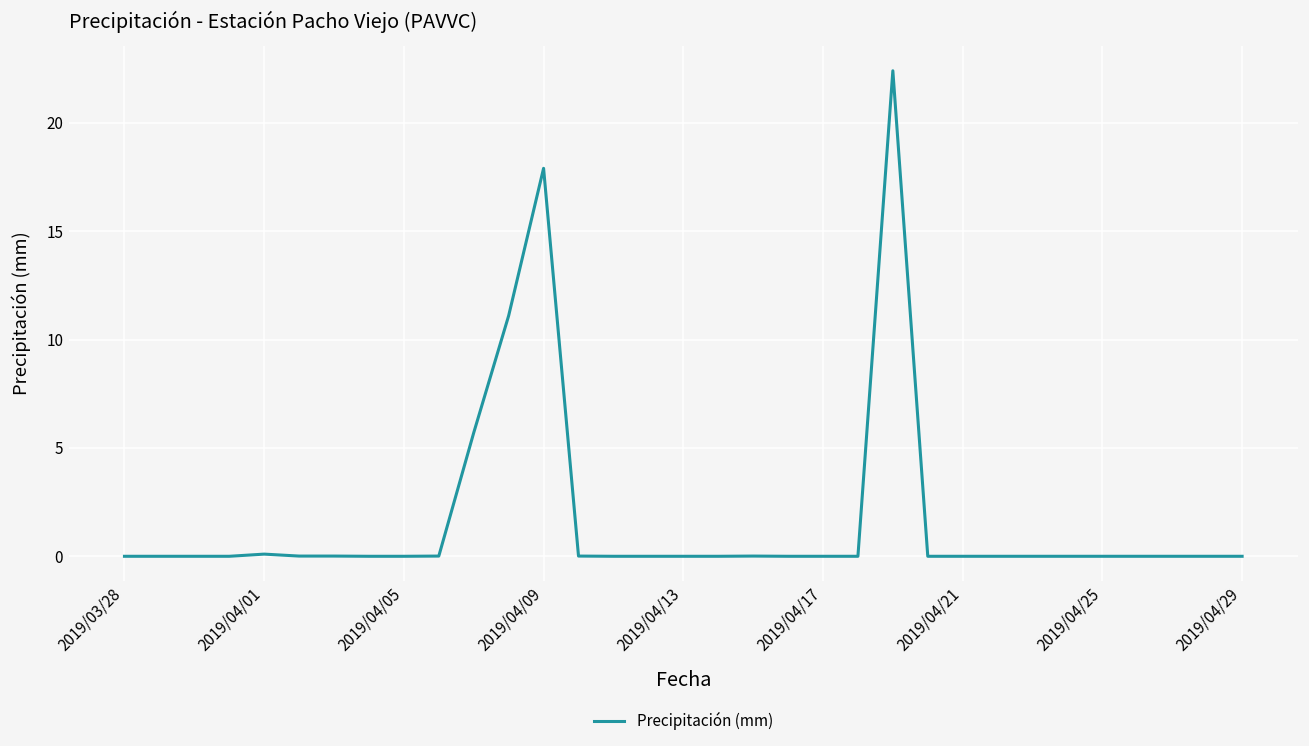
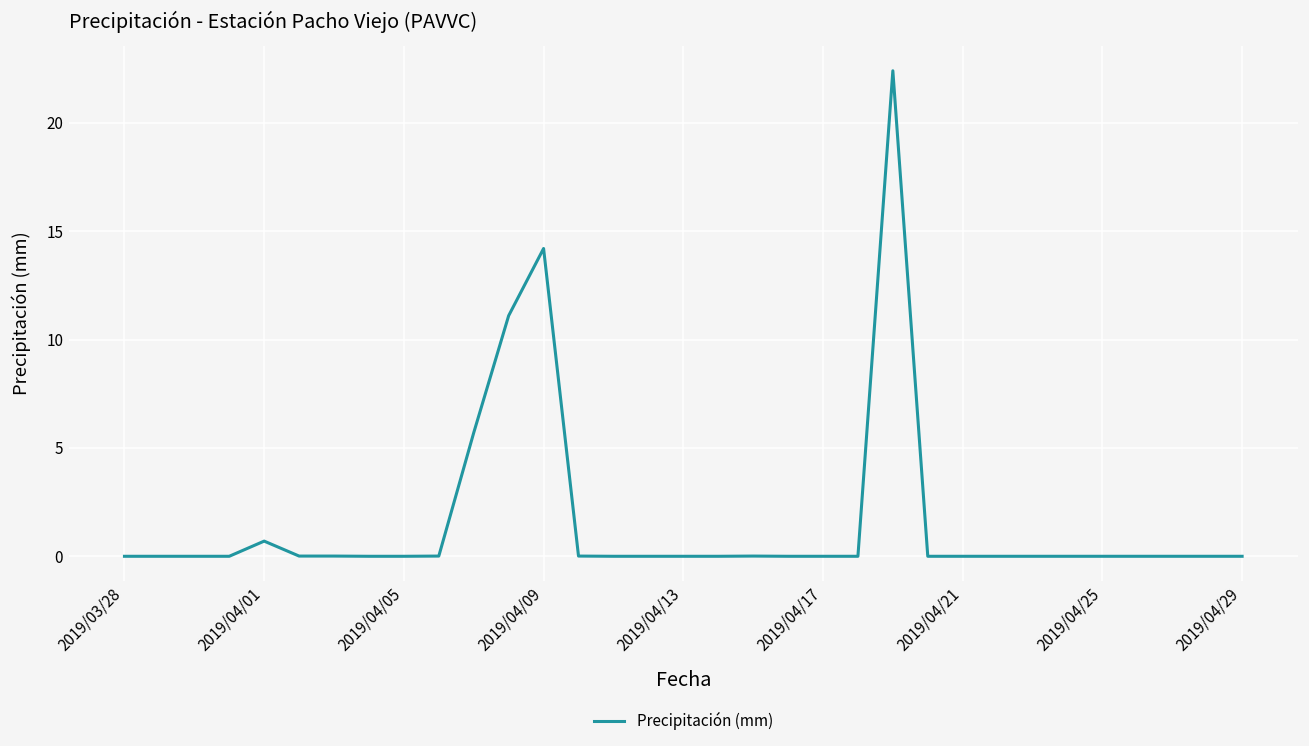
2019/04/01: 0.1 -> 0.7
2019/04/09: 17.9 -> 14.2
